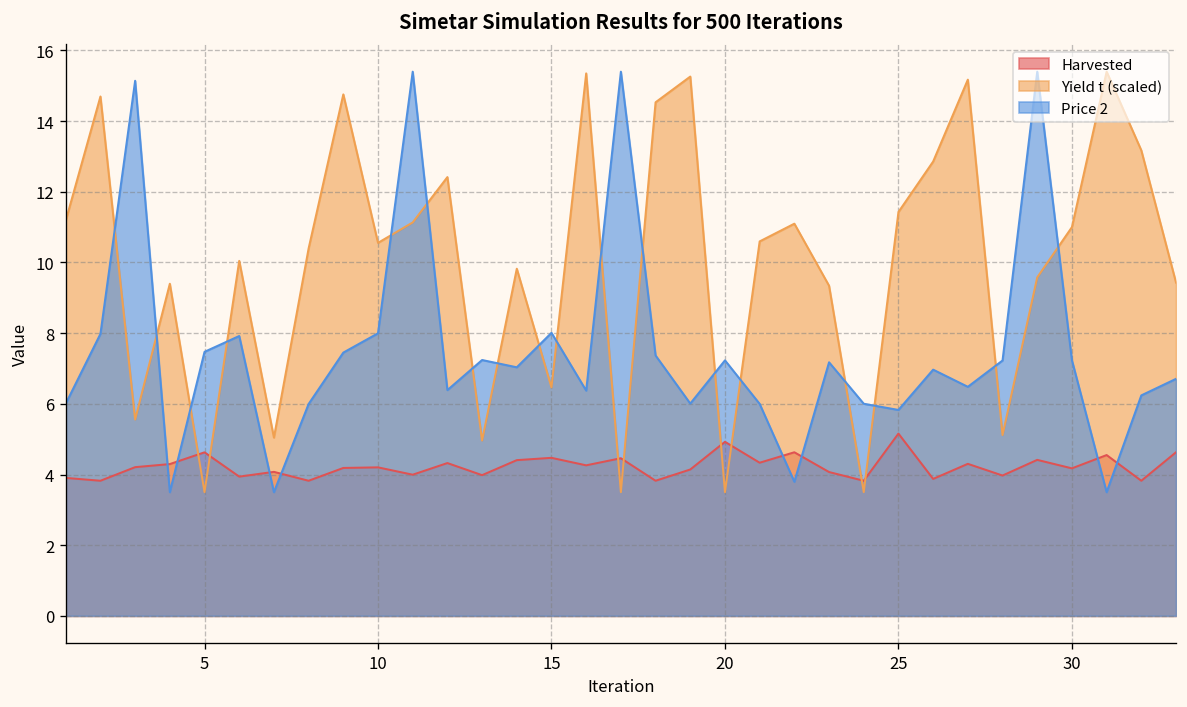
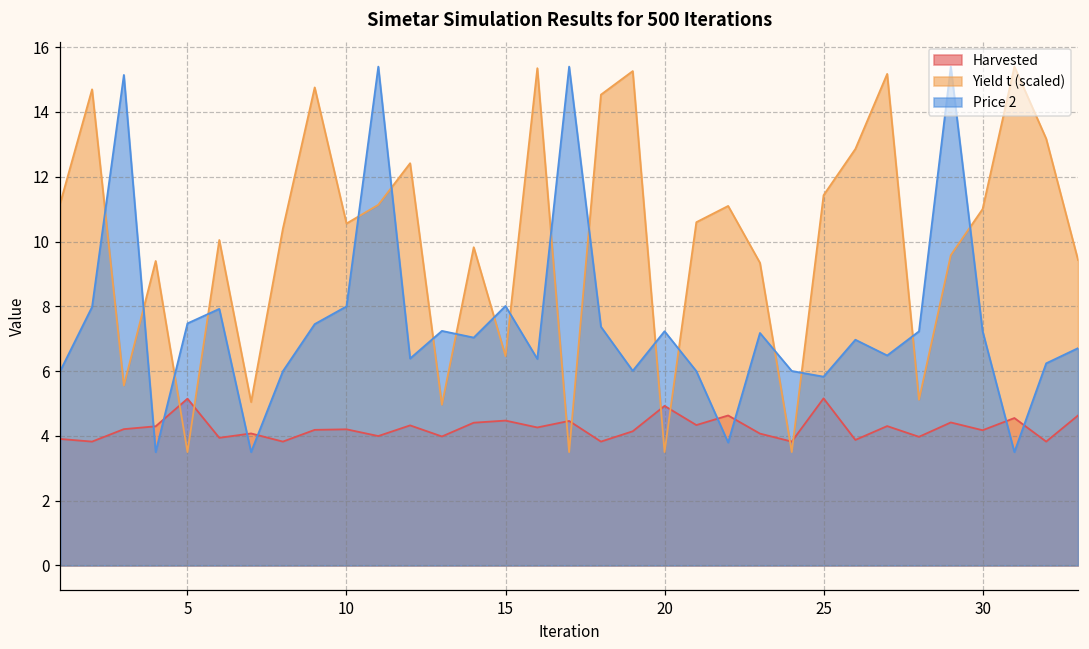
Harvested, 5: 4.6 -> 5.1
